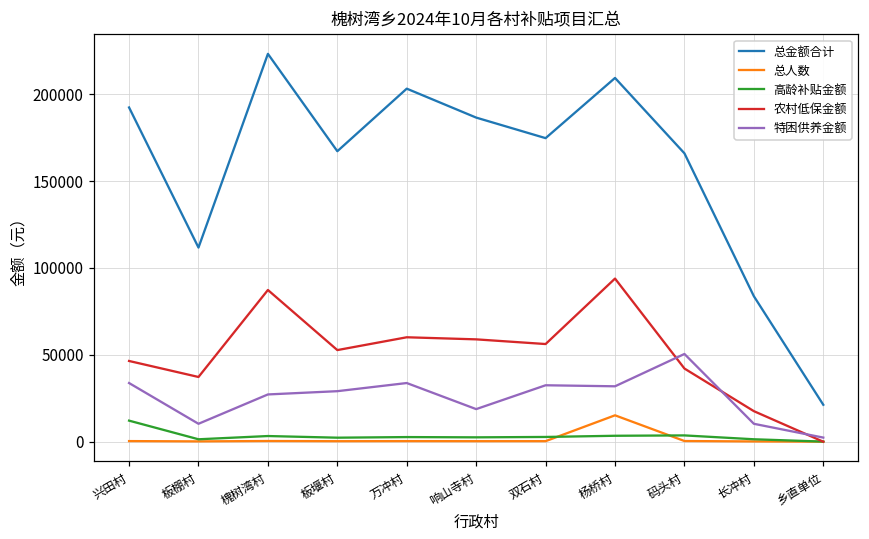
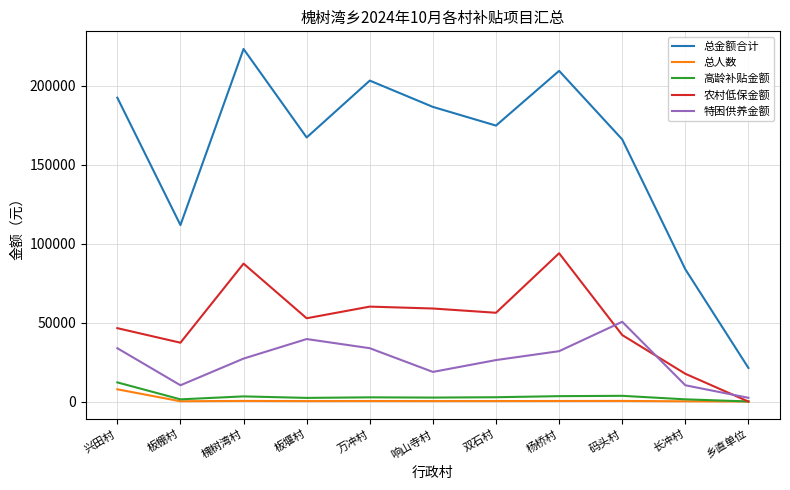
总人数, 兴田村: 0 -> 8000
特困供养金额, 板堰村: 29000 -> 40000
特困供养金额, 双石村: 32000 -> 26000
总人数, 杨桥村: 15000 -> 0
